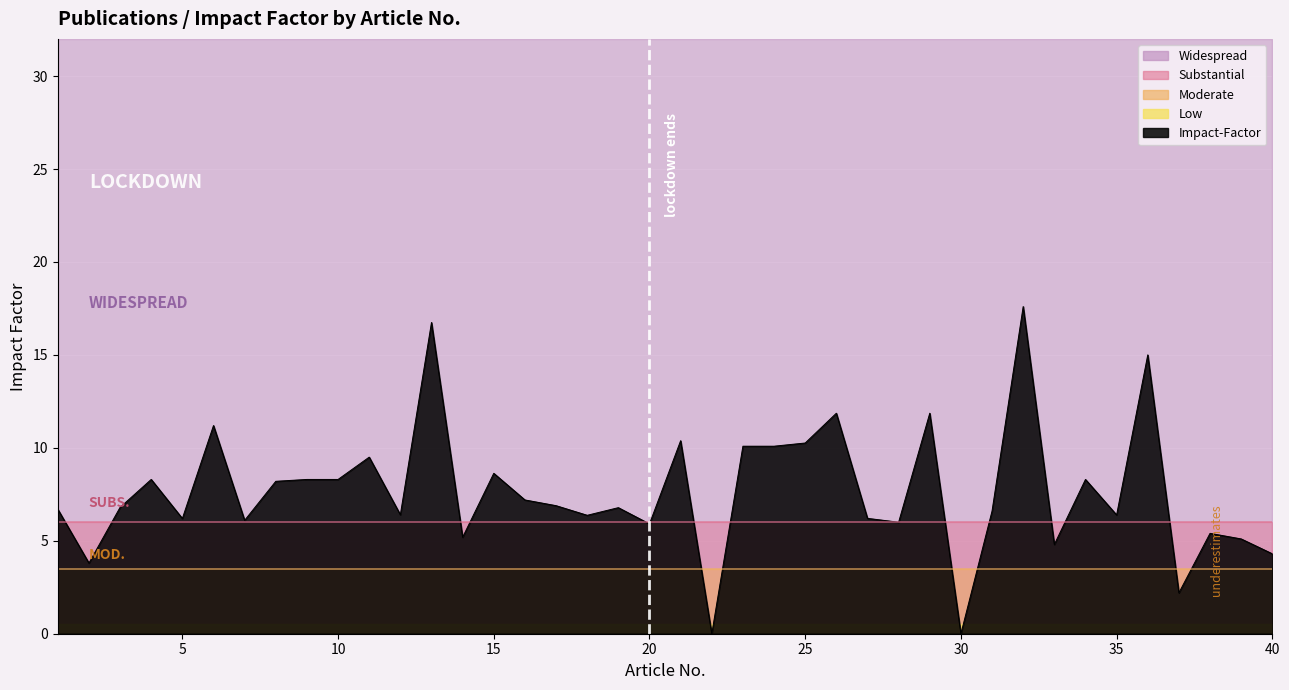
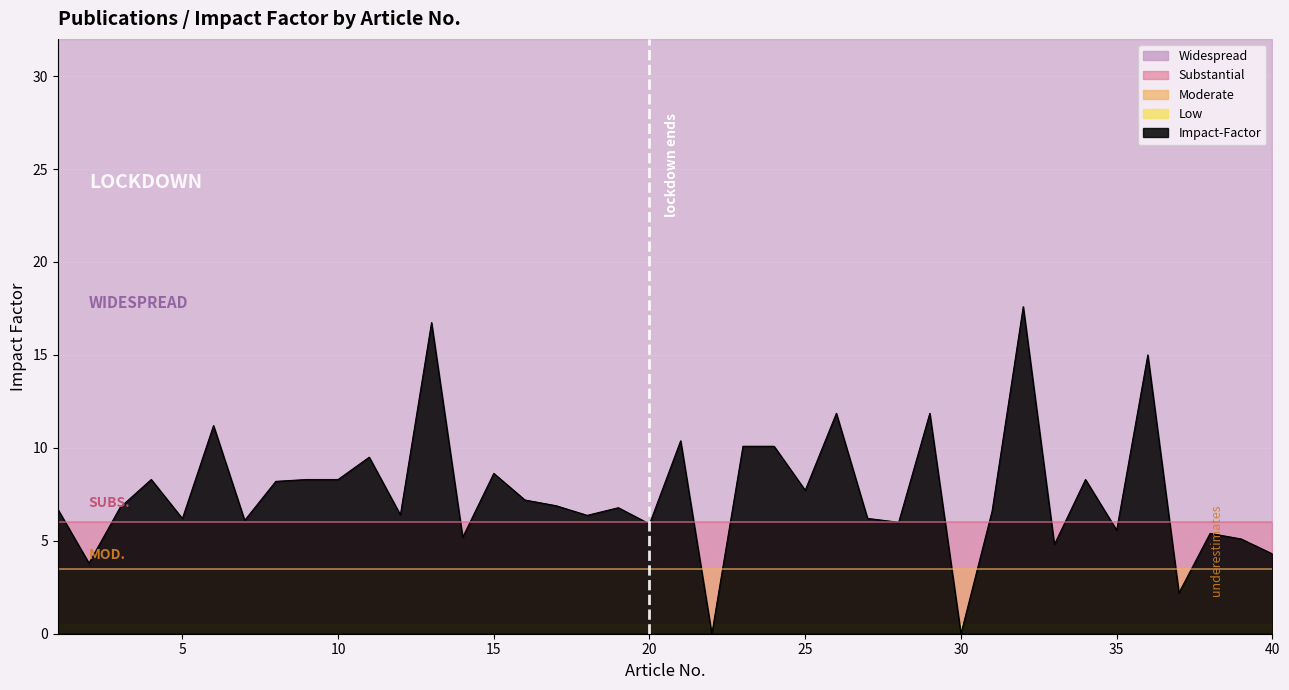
Impact-Factor, 25: 10.3 -> 7.7
Impact-Factor, 35: 6.4 -> 5.6
